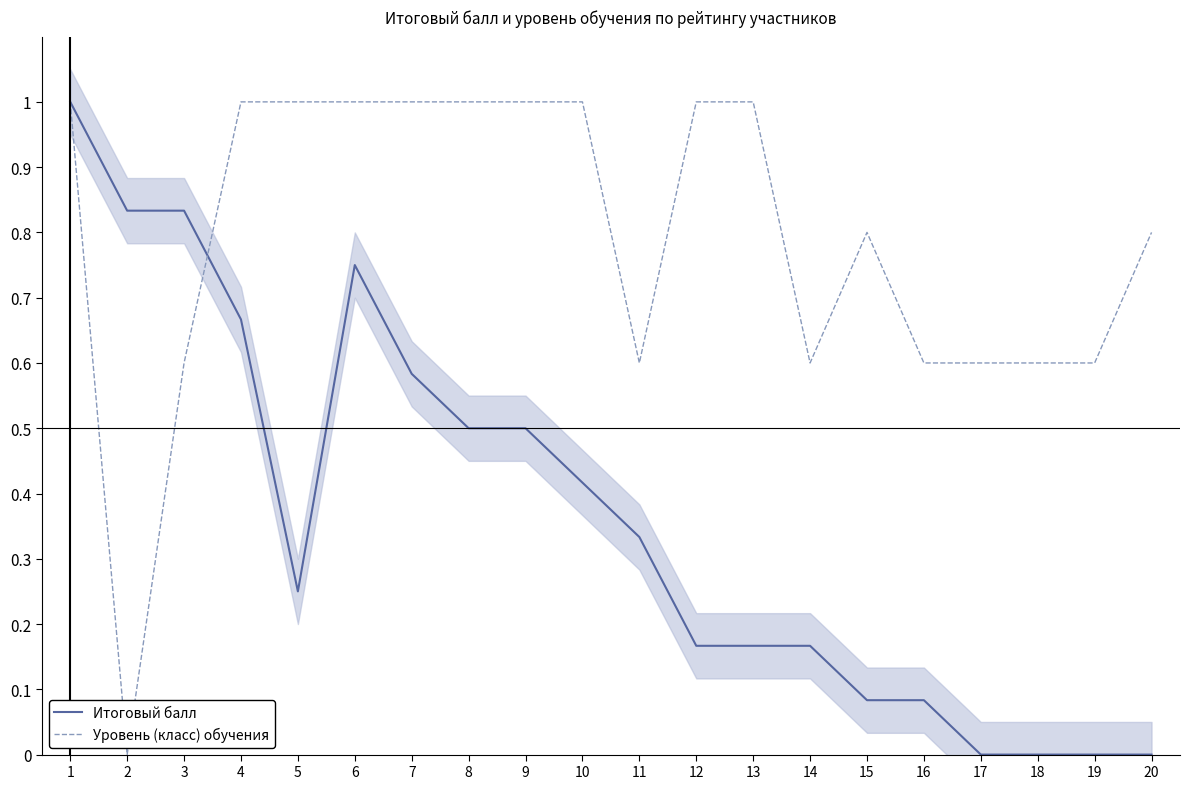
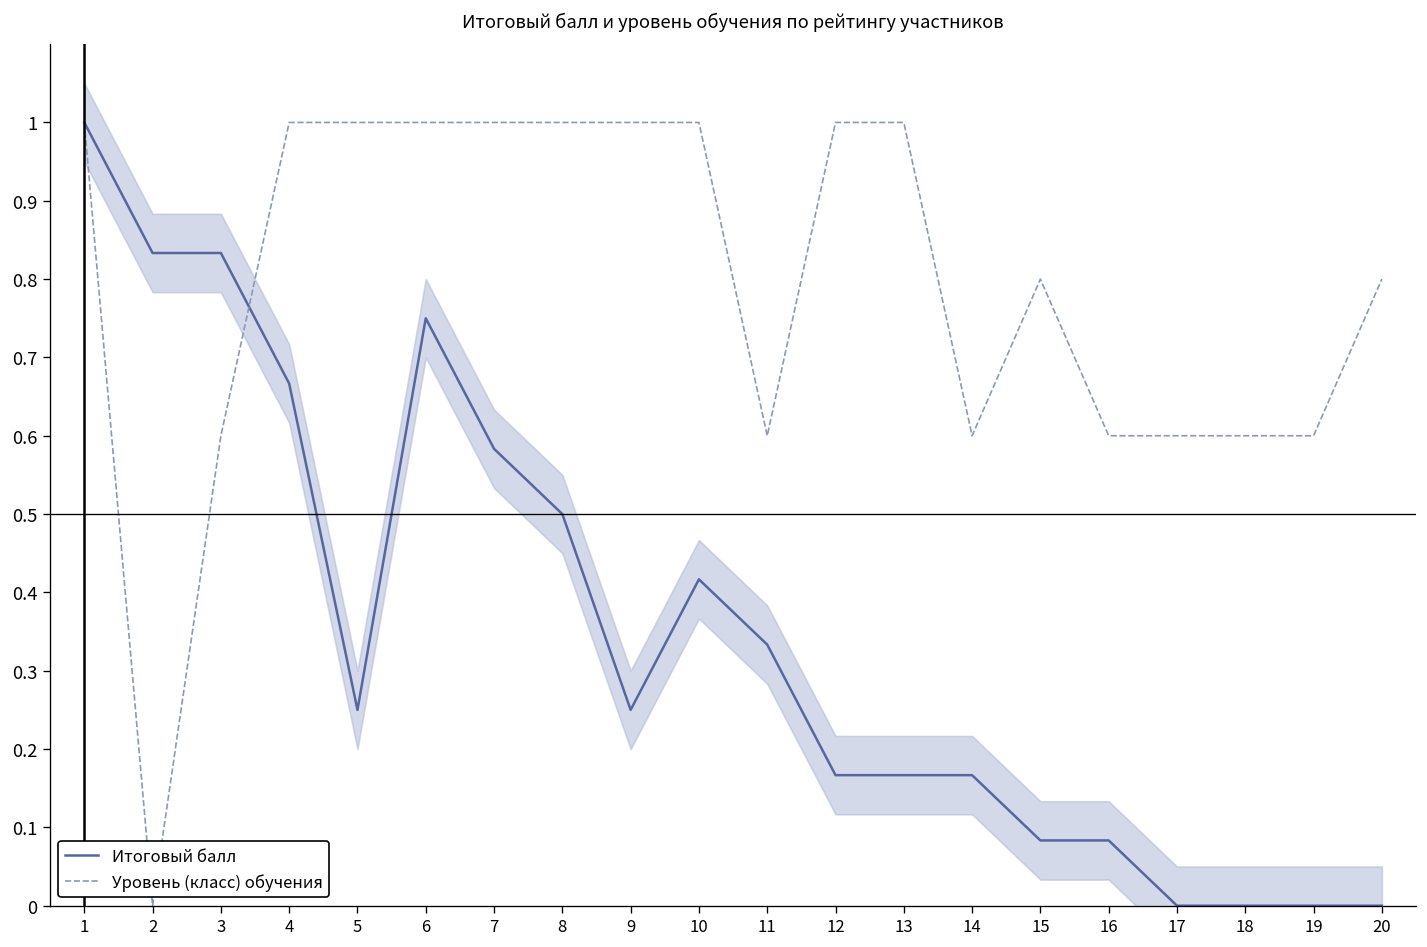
Итоговый балл, 9: 0.50 -> 0.25
